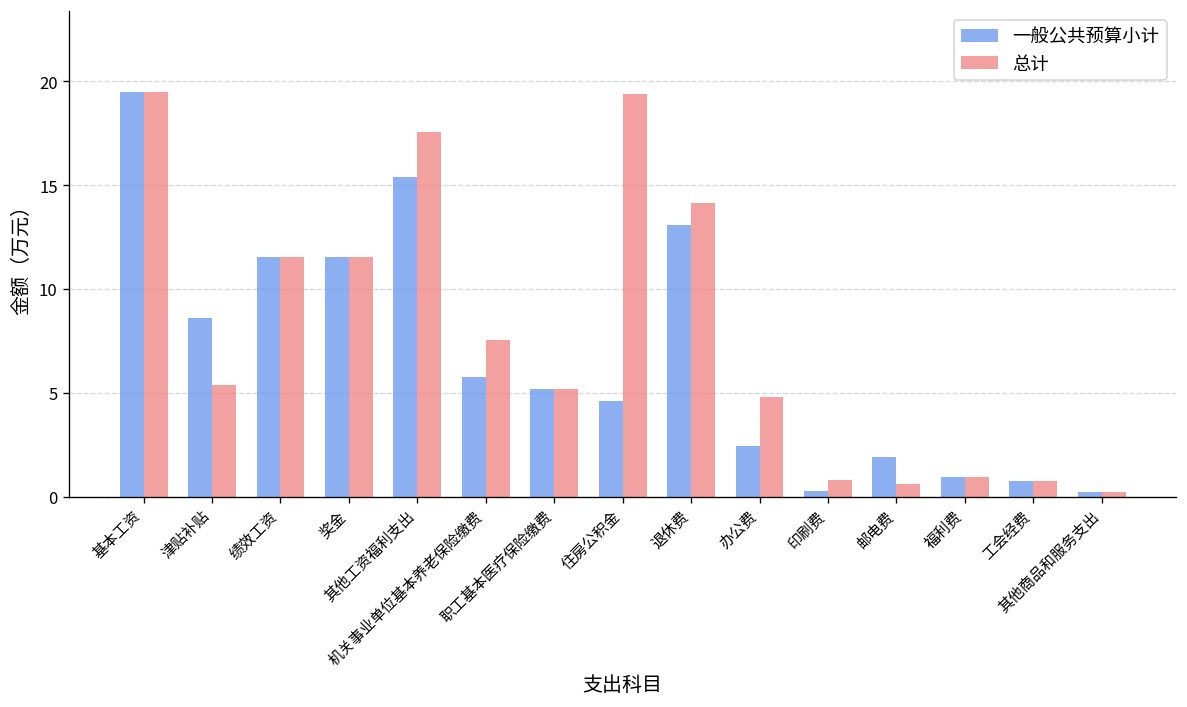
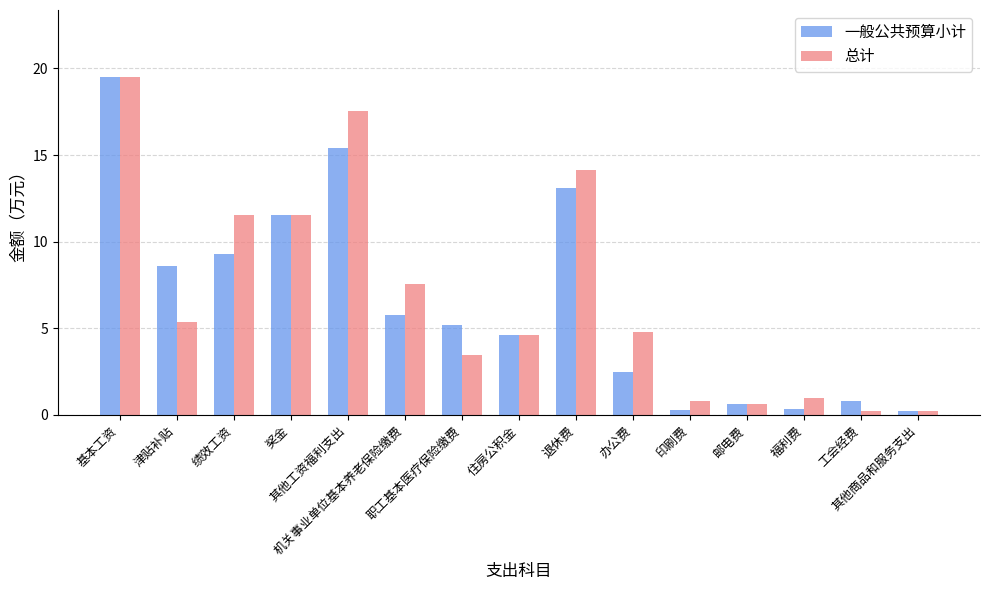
一般公共预算小计, 绩效工资: 11.5 -> 9.3
总计, 职工基本医疗保险缴费: 5.2 -> 3.4
总计, 住房公积金: 19.4 -> 4.6
一般公共预算小计, 邮电费: 1.9 -> 0.6
一般公共预算小计, 福利费: 1.0 -> 0.3
总计, 工会经费: 0.8 -> 0.2
